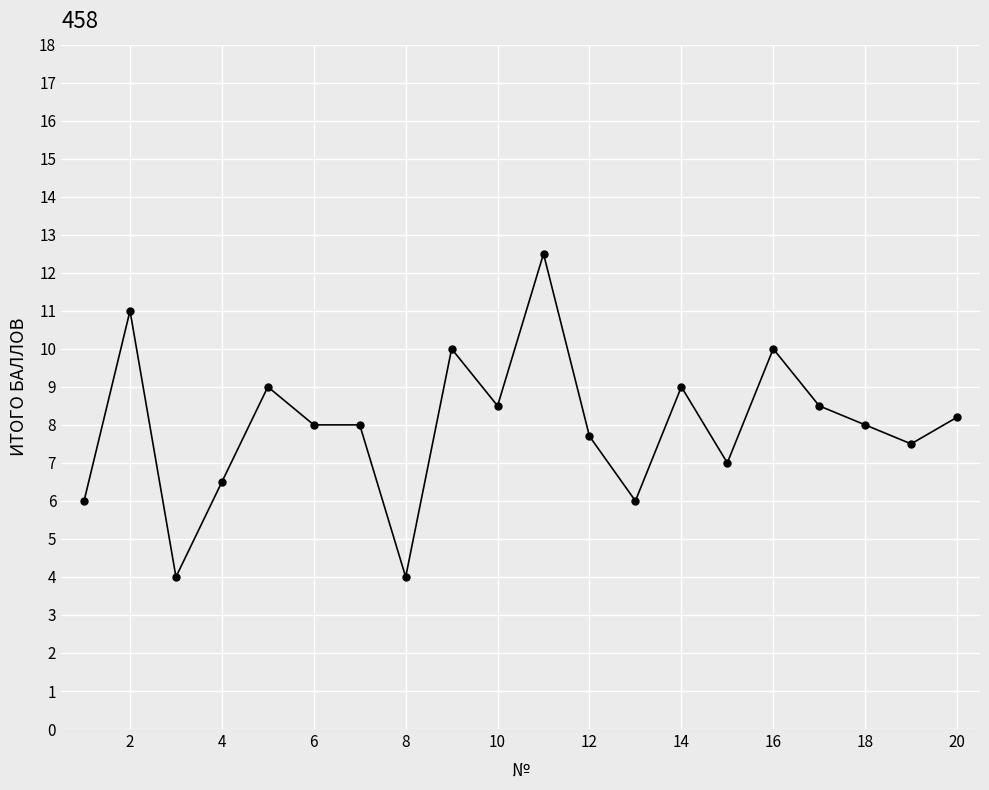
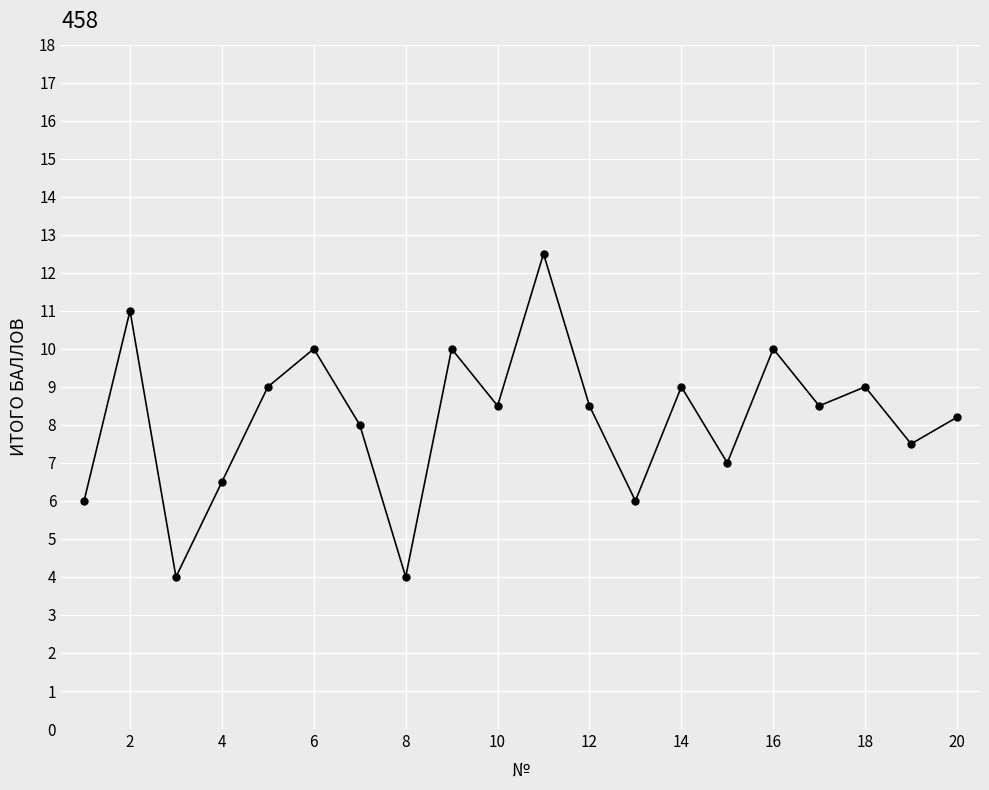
6: 8 -> 10
12: 7.7 -> 8.5
18: 8 -> 9
